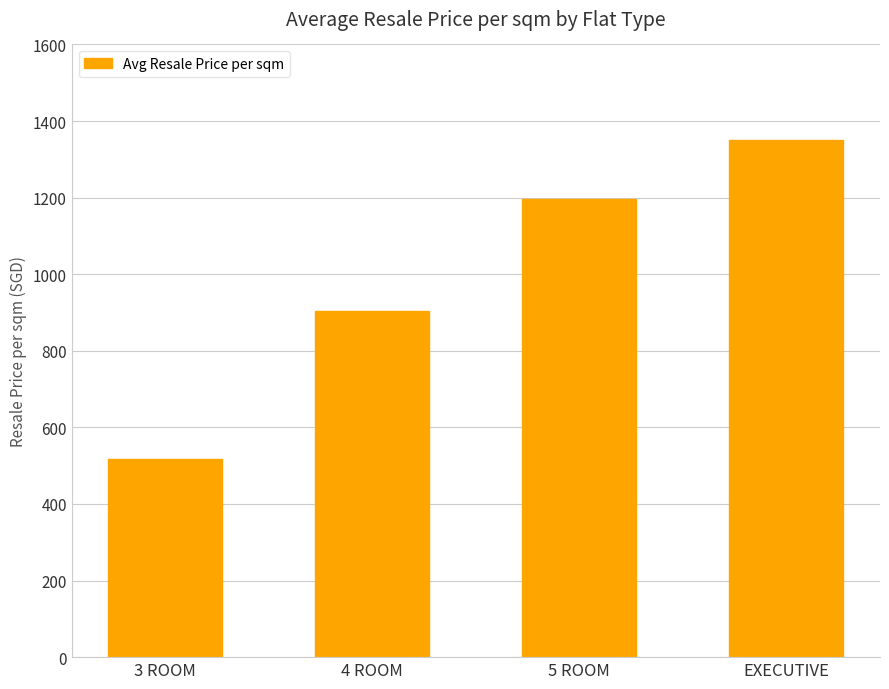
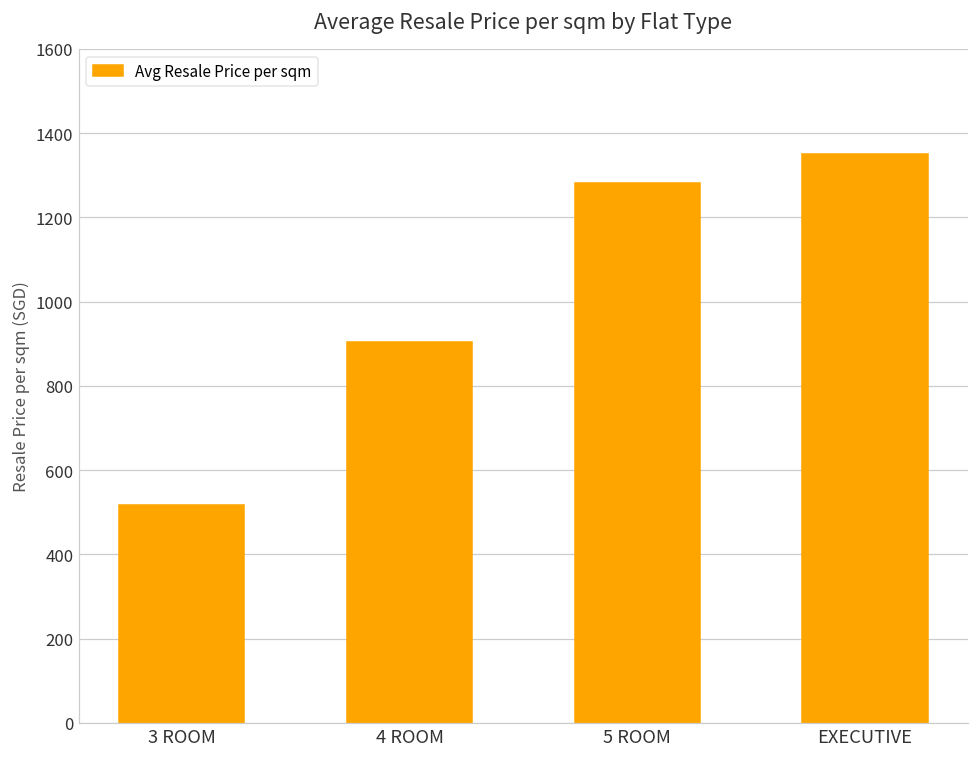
5 ROOM: 1200 -> 1280
